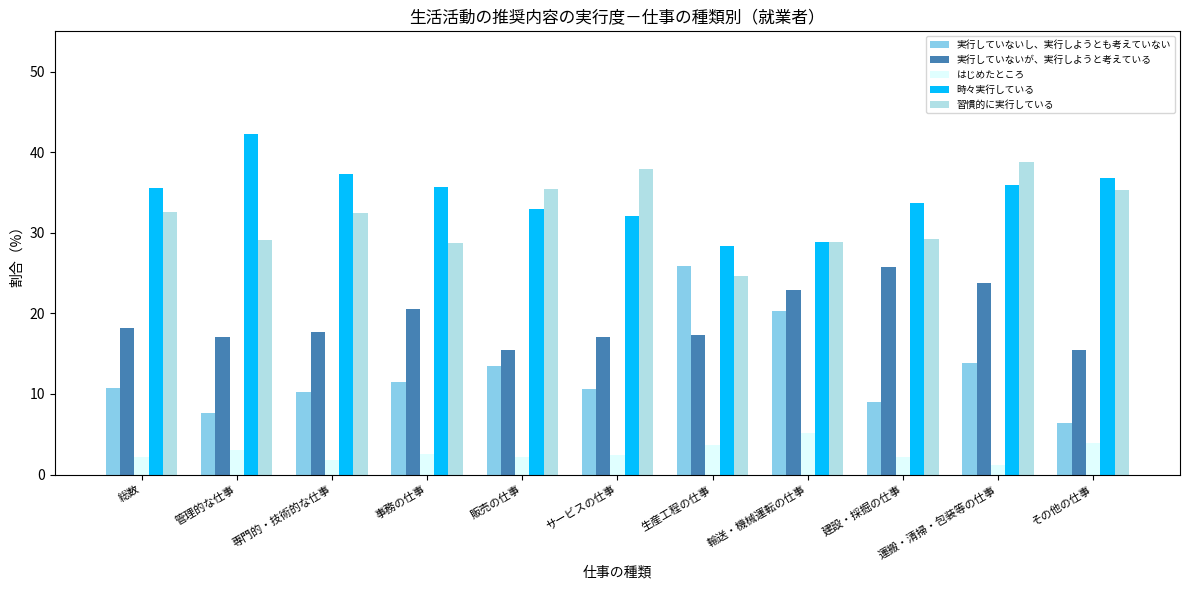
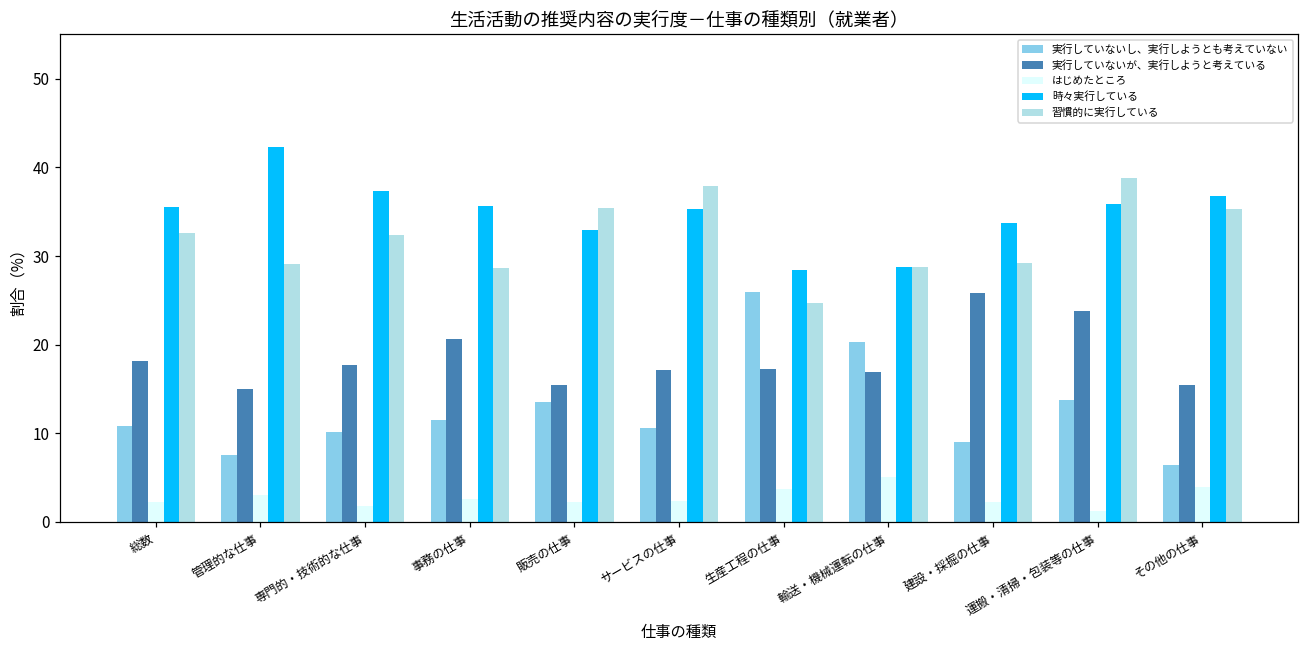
実行していないが、実行しようと考えている, 管理的な仕事: 17 -> 15
時々実行している, サービスの仕事: 32 -> 35
実行していないが、実行しようと考えている, 輸送・機械運転の仕事: 23 -> 17
